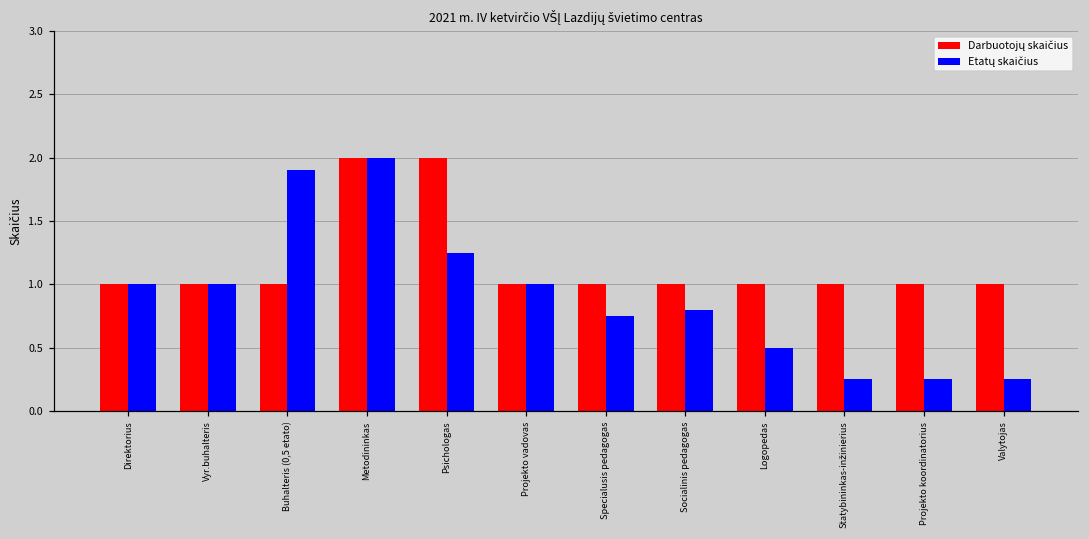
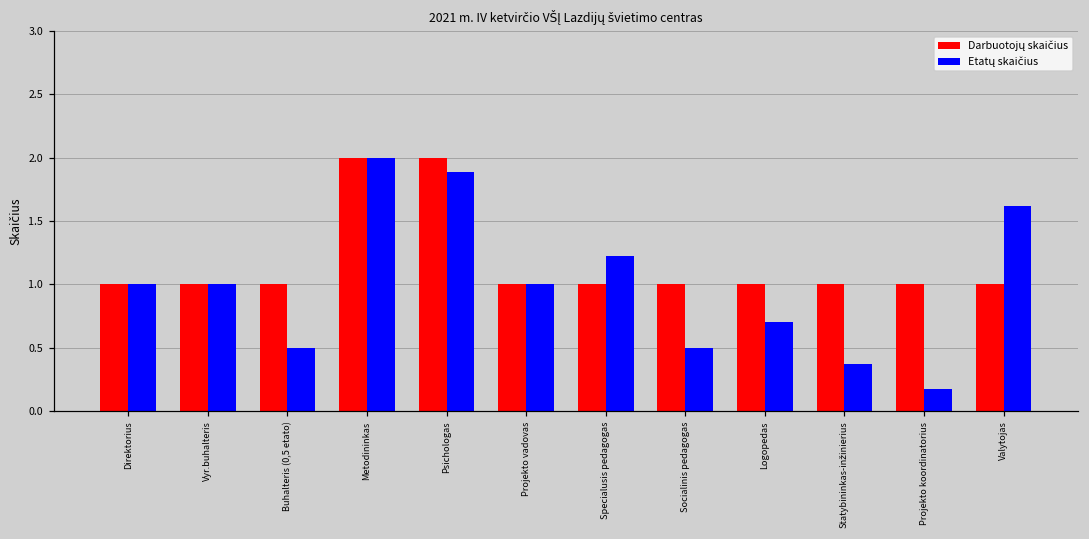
Etatų skaičius, Buhalteris (0,5 etato): 1.9 -> 0.5
Etatų skaičius, Psichologas: 1.25 -> 1.89
Etatų skaičius, Specialusis pedagogas: 0.75 -> 1.22
Etatų skaičius, Socialinis pedagogas: 0.8 -> 0.5
Etatų skaičius, Logopedas: 0.5 -> 0.7
Etatų skaičius, Statybininkas-inžinierius: 0.25 -> 0.37
Etatų skaičius, Projekto koordinatorius: 0.25 -> 0.17
Etatų skaičius, Valytojas: 0.25 -> 1.62
